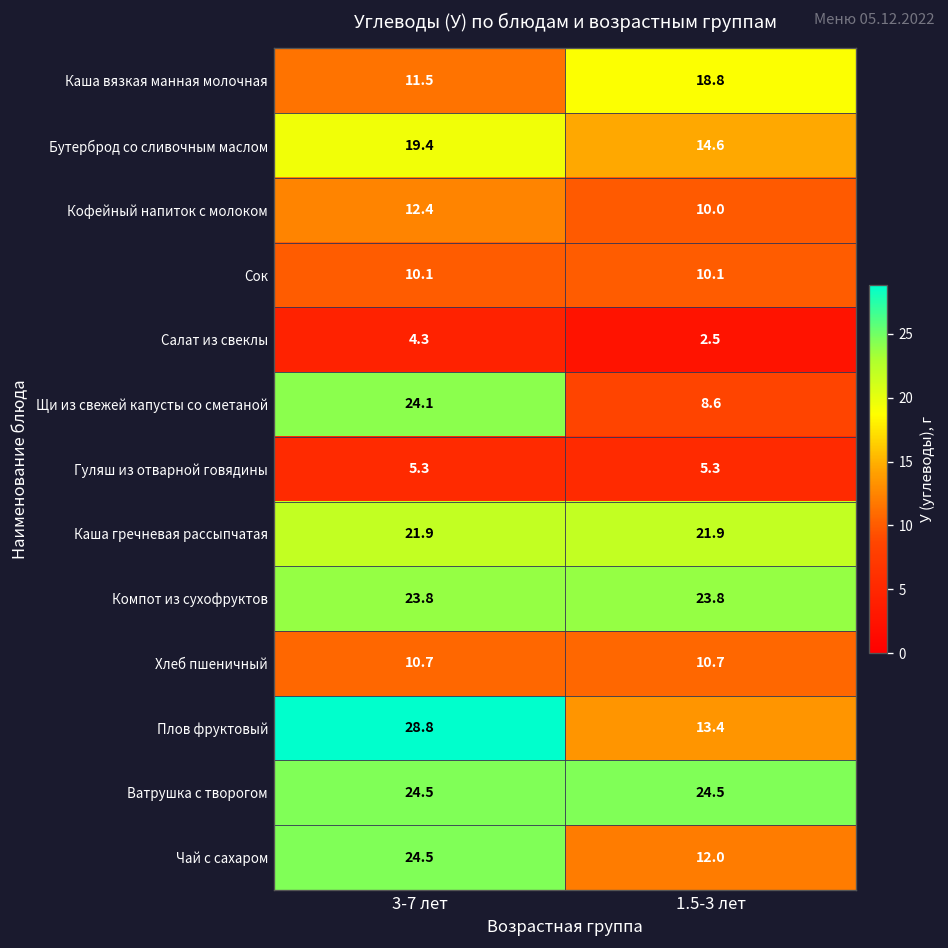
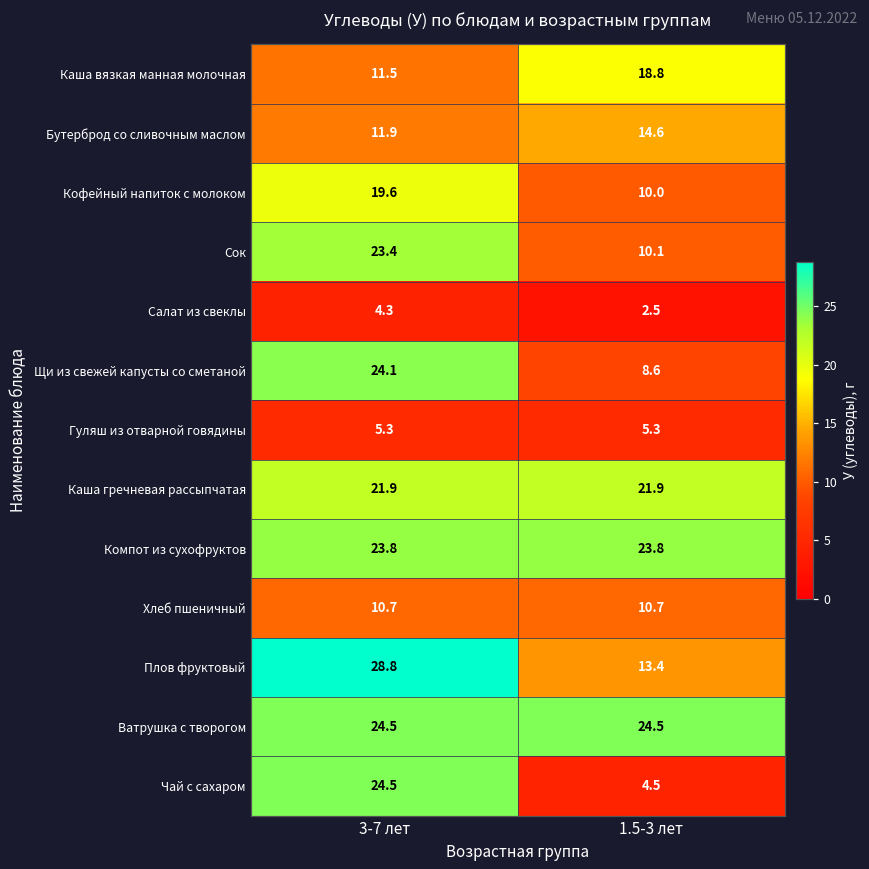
Бутерброд со сливочным маслом, 3-7 лет: 19.4 -> 11.9
Кофейный напиток с молоком, 3-7 лет: 12.4 -> 19.6
Сок, 3-7 лет: 10.1 -> 23.4
Чай с сахаром, 1.5-3 лет: 12.0 -> 4.5
